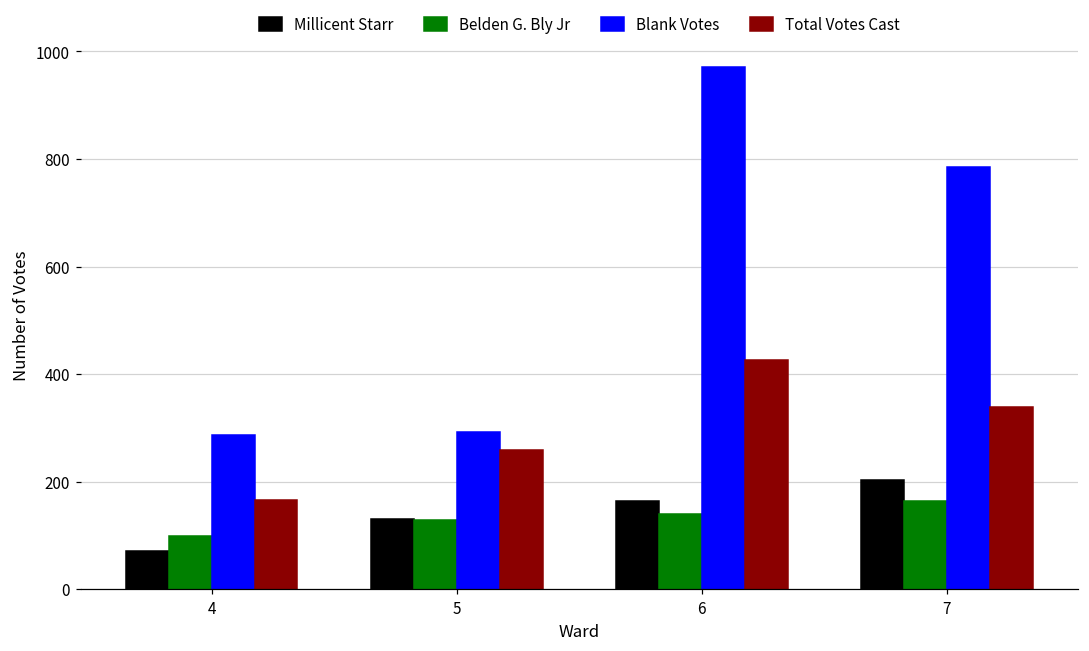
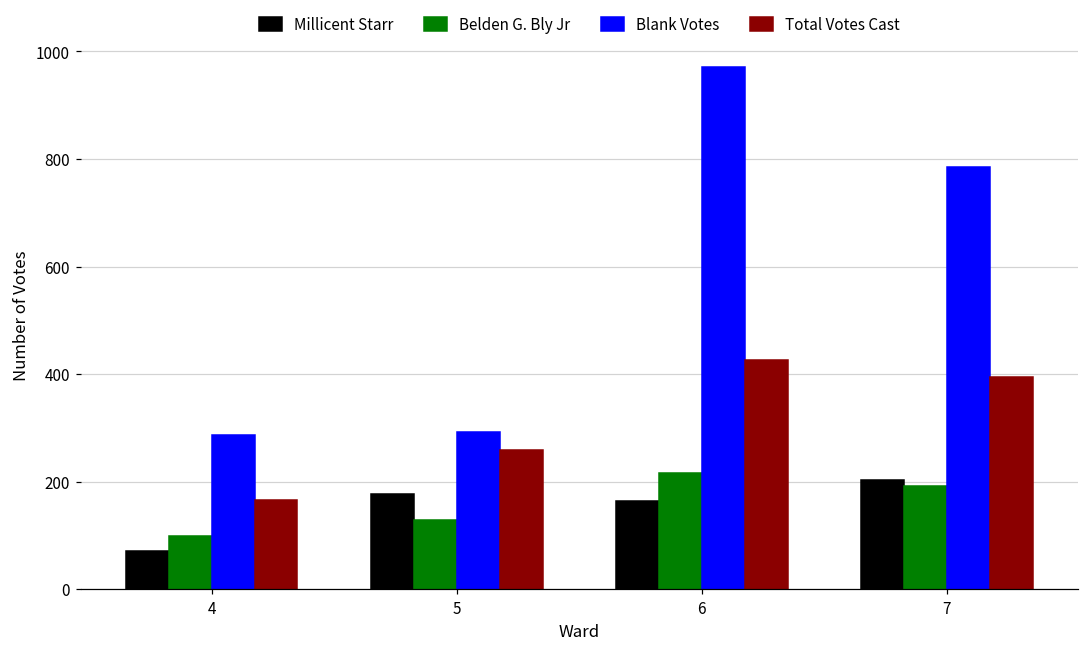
Millicent Starr, 5: 130 -> 180
Belden G. Bly Jr, 6: 140 -> 220
Belden G. Bly Jr, 7: 160 -> 190
Total Votes Cast, 7: 340 -> 390
